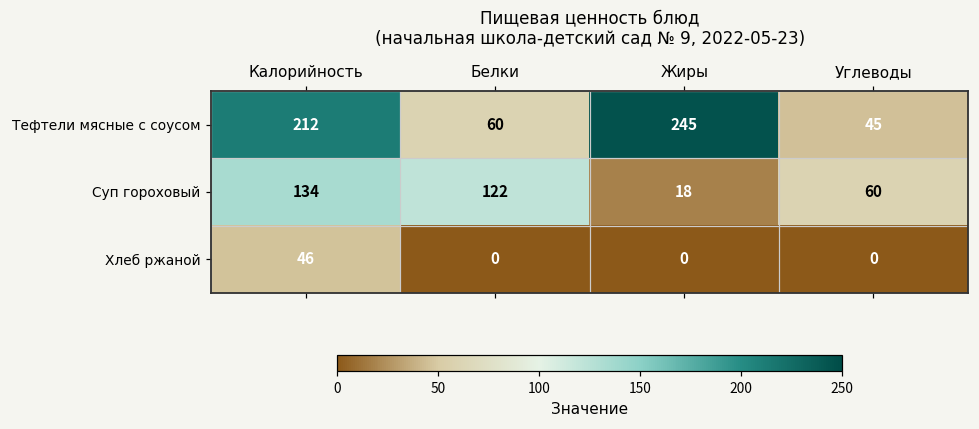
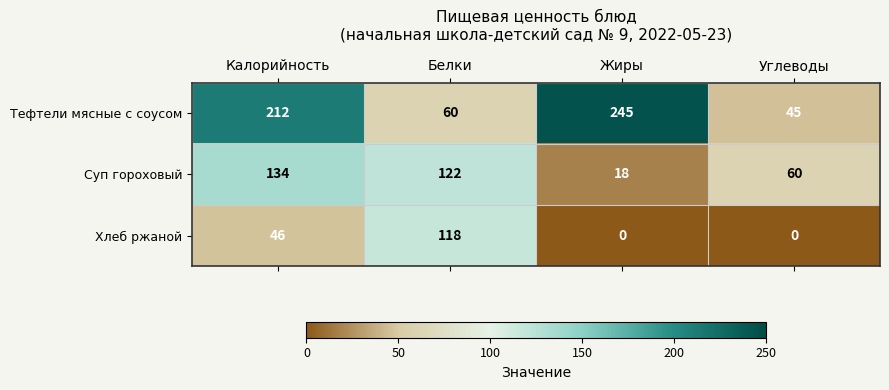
Хлеб ржаной, Белки: 0 -> 118
